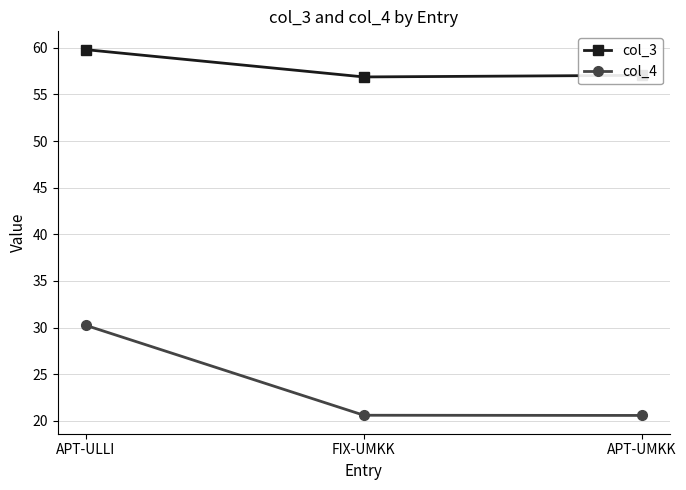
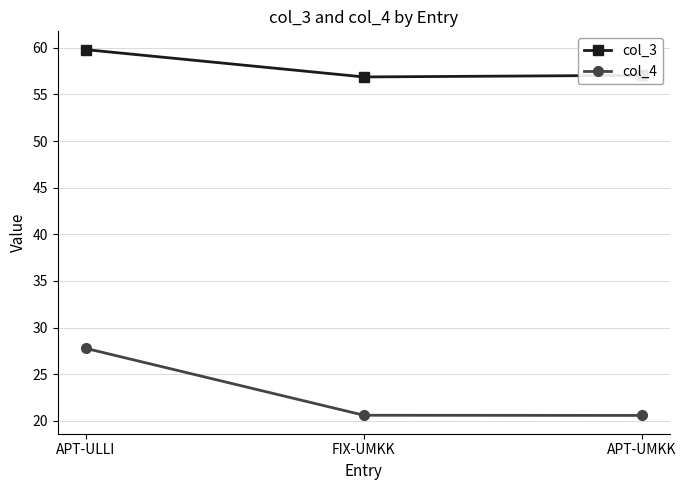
col_4, APT-ULLI: 30 -> 28
